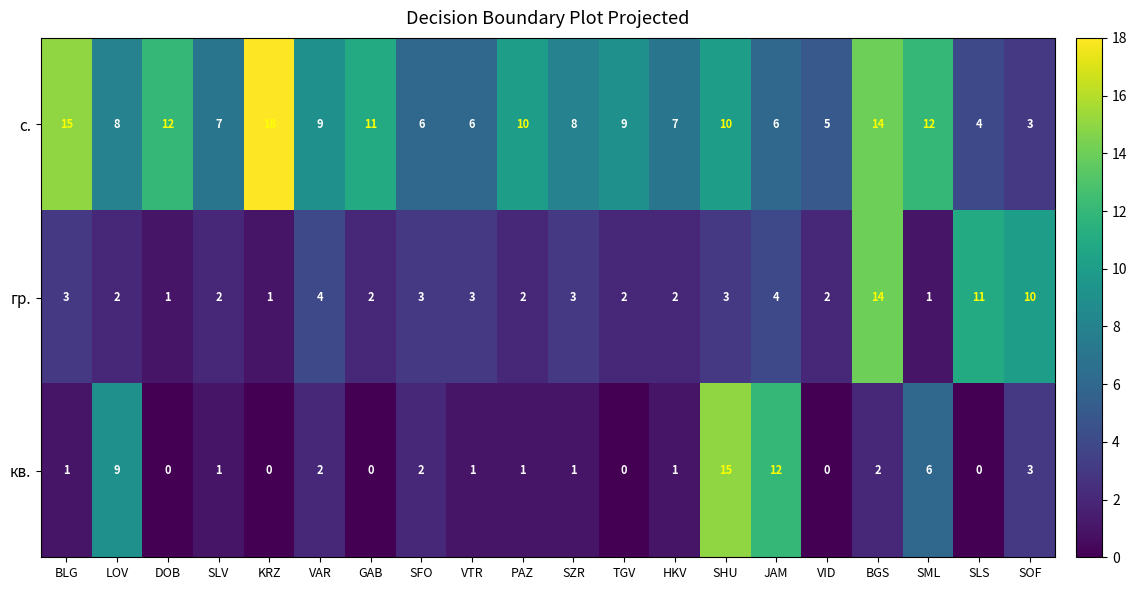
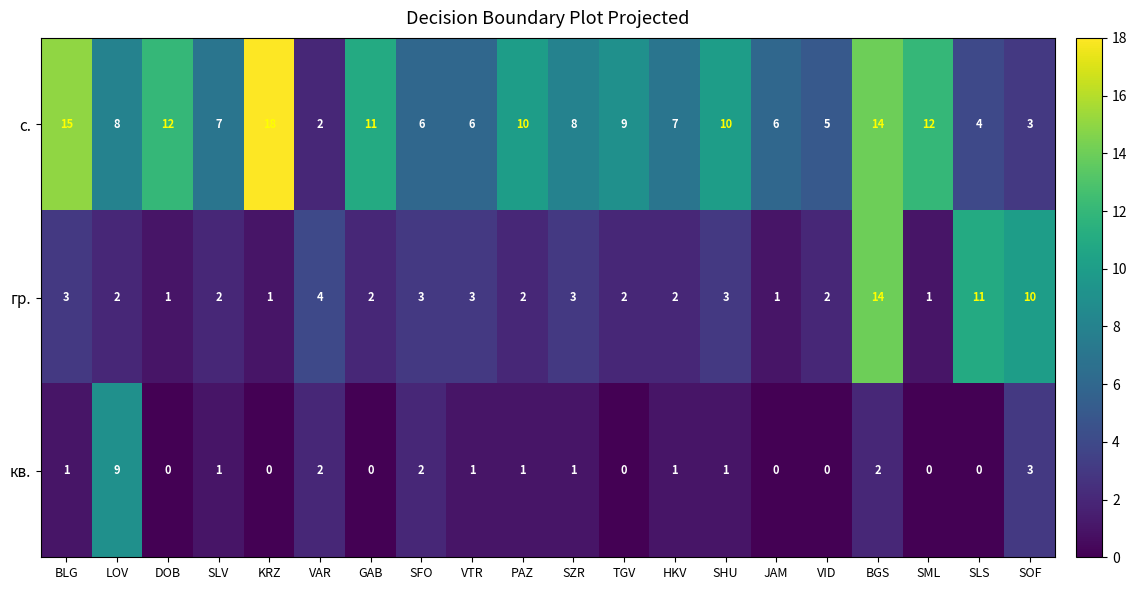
с., VAR: 9 -> 2
гр., JAM: 4 -> 1
кв., SHU: 15 -> 1
кв., JAM: 12 -> 0
кв., SML: 6 -> 0
